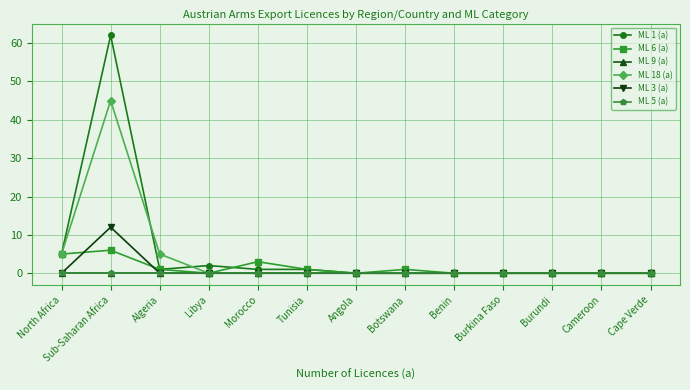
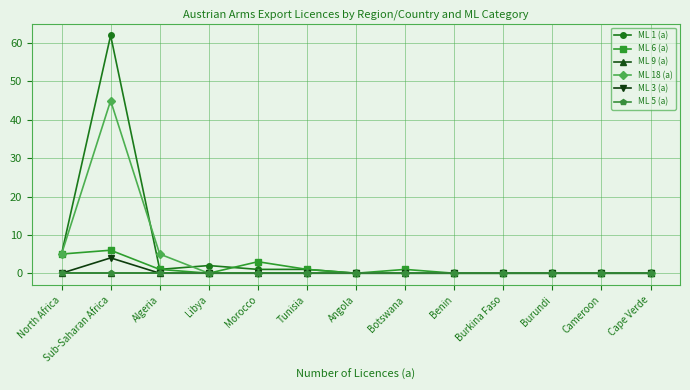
ML 3 (a), Sub-Saharan Africa: 12 -> 4
